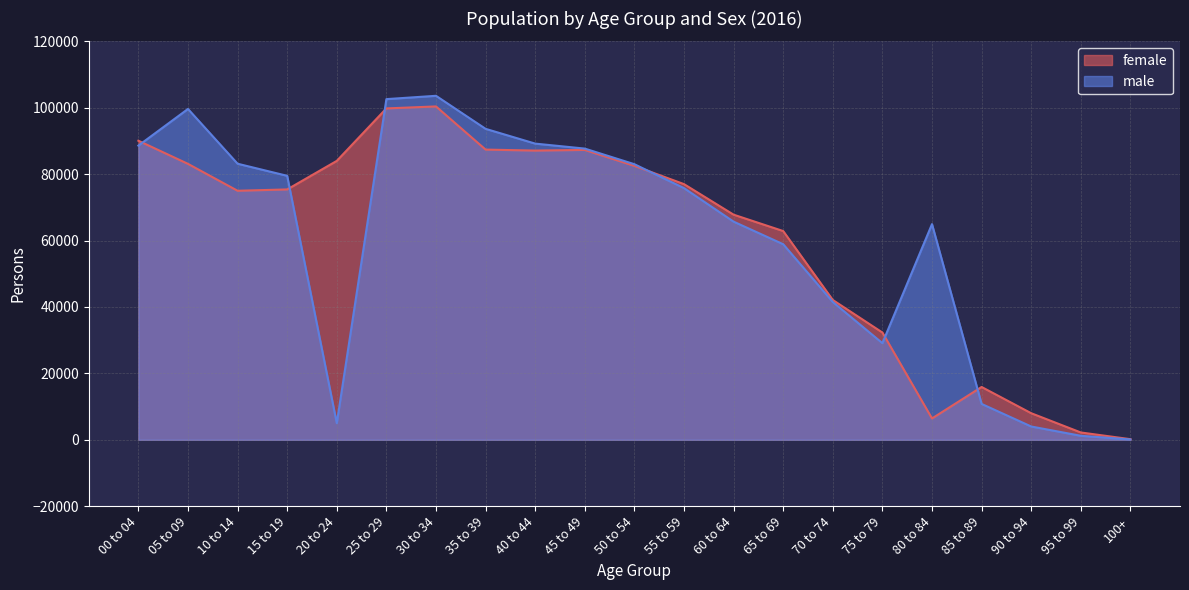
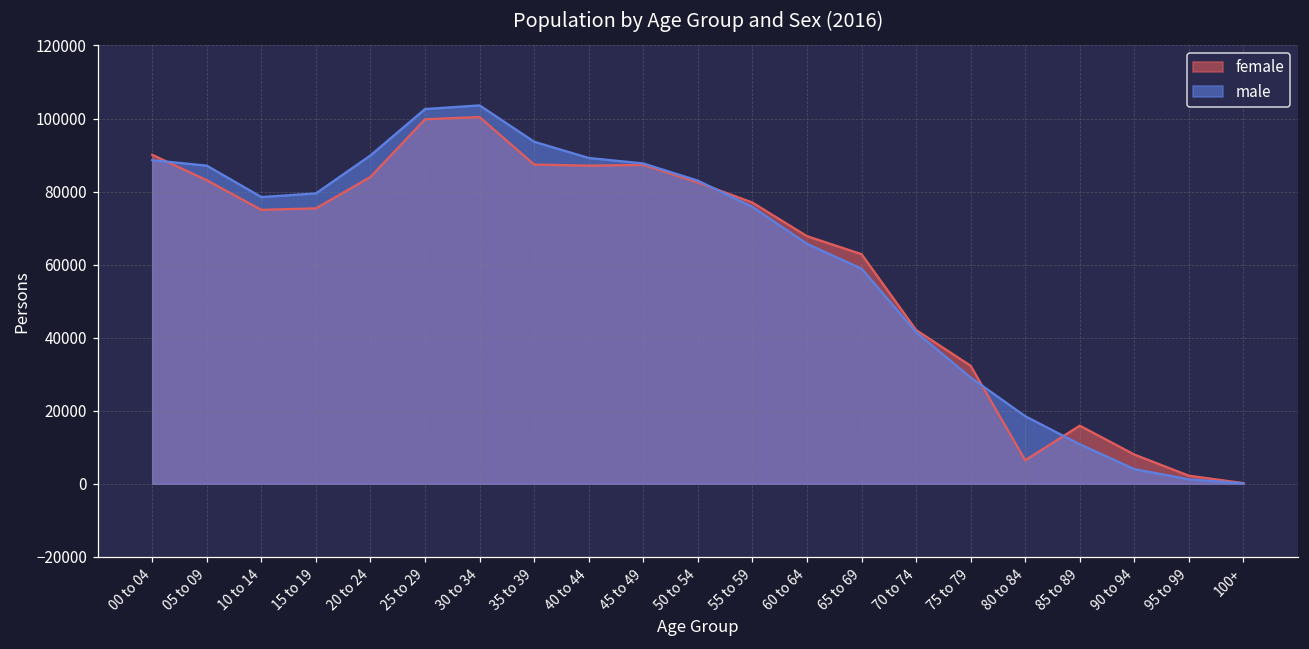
male, 05 to 09: 100000 -> 87000
male, 10 to 14: 83000 -> 79000
male, 20 to 24: 5000 -> 90000
male, 80 to 84: 65000 -> 19000
